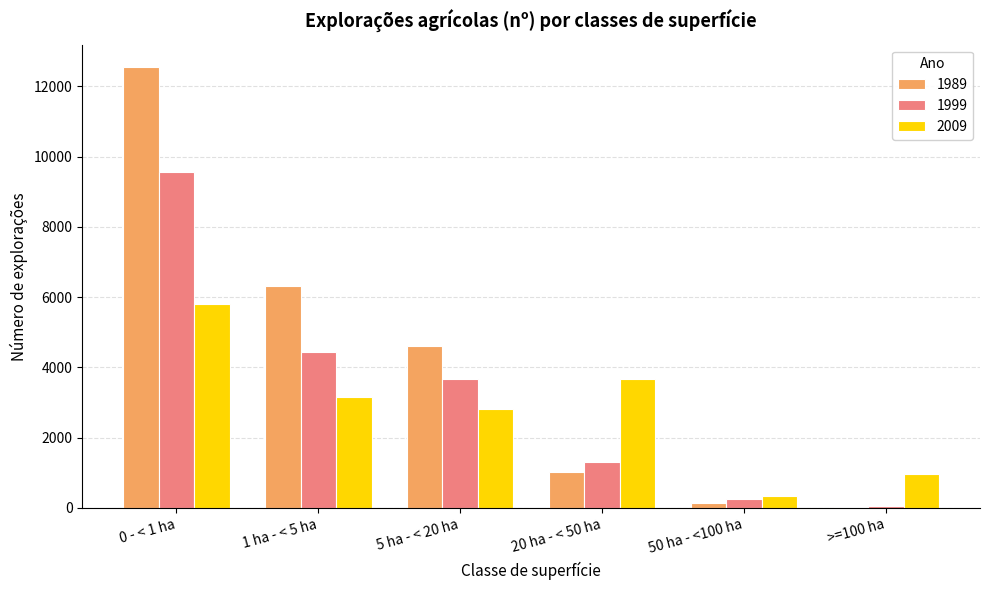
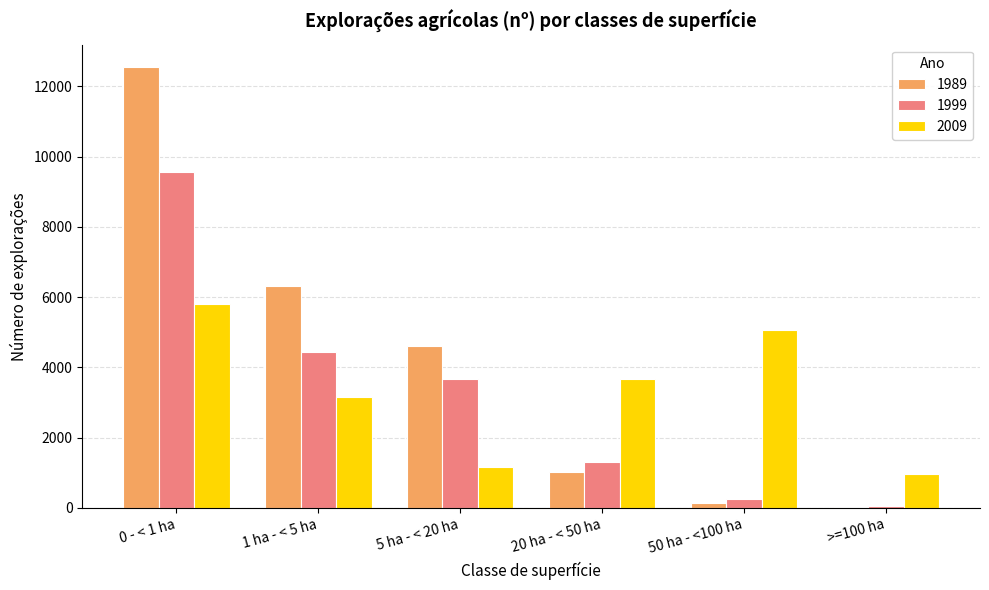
2009, 5 ha - < 20 ha: 2800 -> 1200
2009, 50 ha - <100 ha: 300 -> 5100
